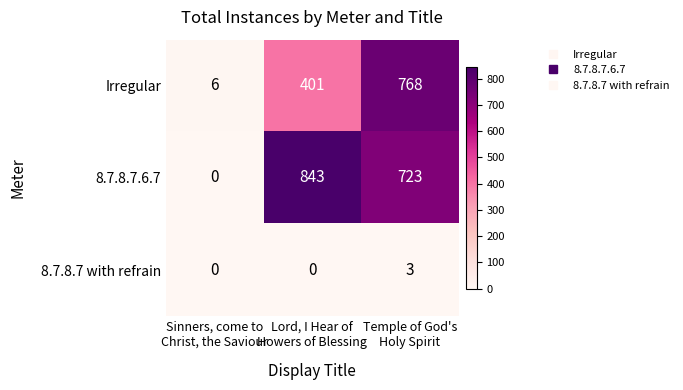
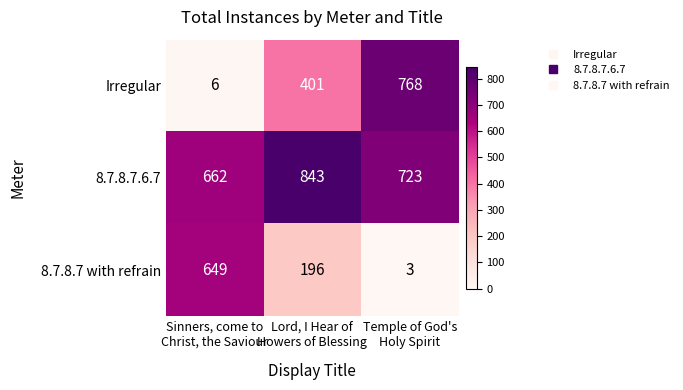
8.7.8.7.6.7, Sinners, come to Christ, the Saviour: 0 -> 662
8.7.8.7 with refrain, Sinners, come to Christ, the Saviour: 0 -> 649
8.7.8.7 with refrain, Lord, I Hear of Howers of Blessing: 0 -> 196
